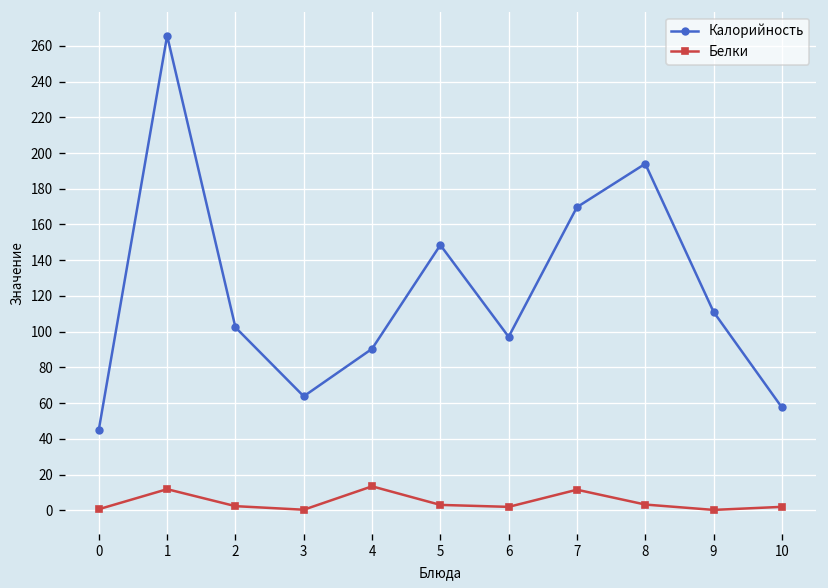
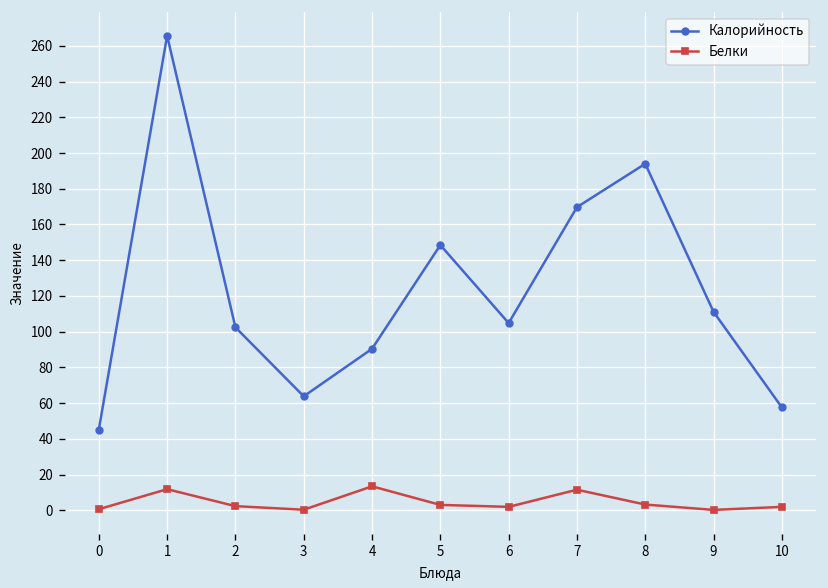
Калорийность, 6: 97 -> 105
